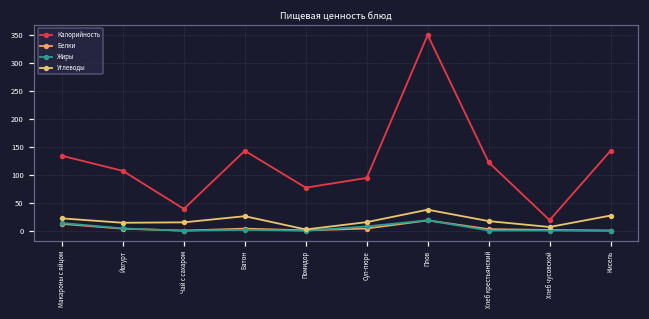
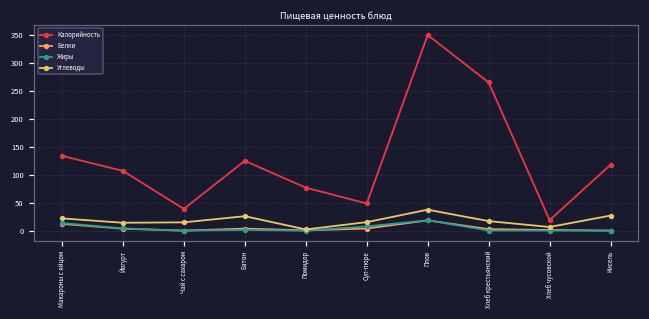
Калорийность, Батон: 140 -> 130
Калорийность, Суп-пюре: 90 -> 50
Калорийность, Хлеб крестьянский: 120 -> 270
Калорийность, Кисель: 140 -> 120
